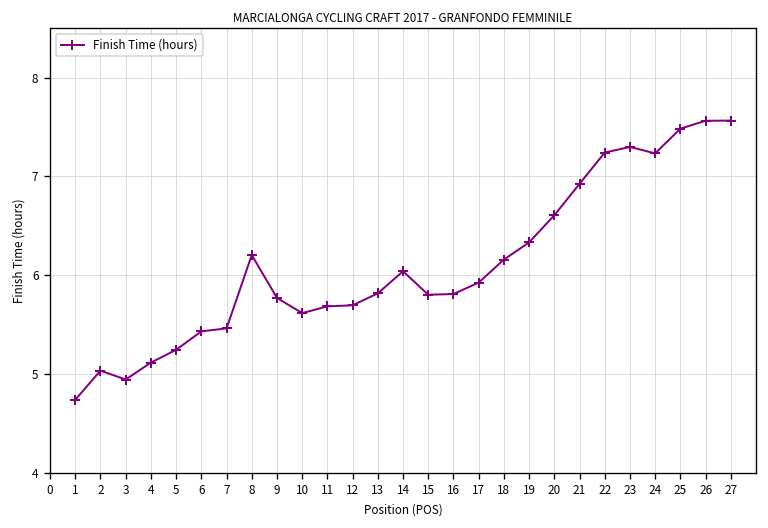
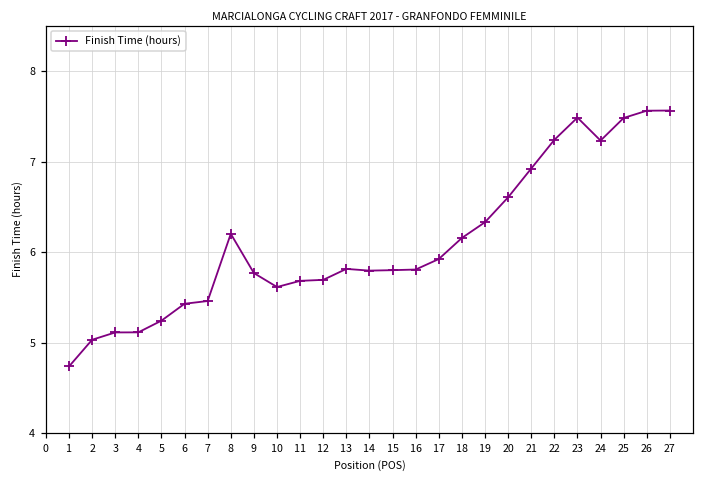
3: 4.9 -> 5.1
14: 6.0 -> 5.8
23: 7.3 -> 7.5
